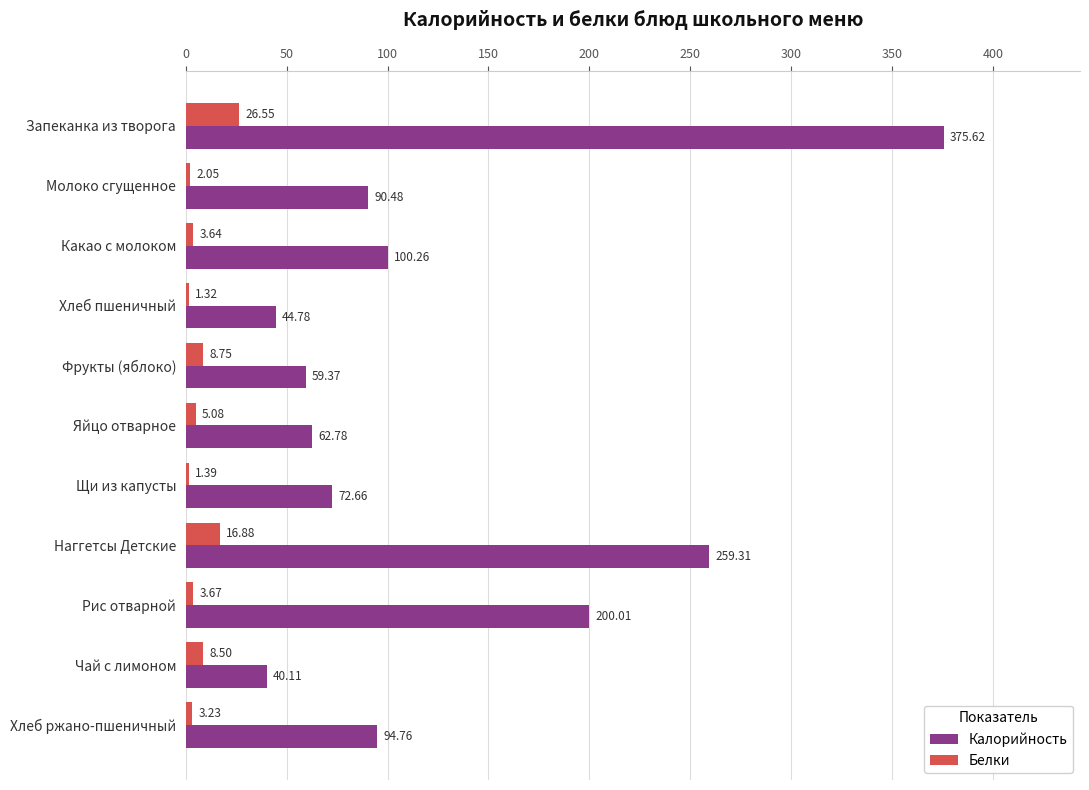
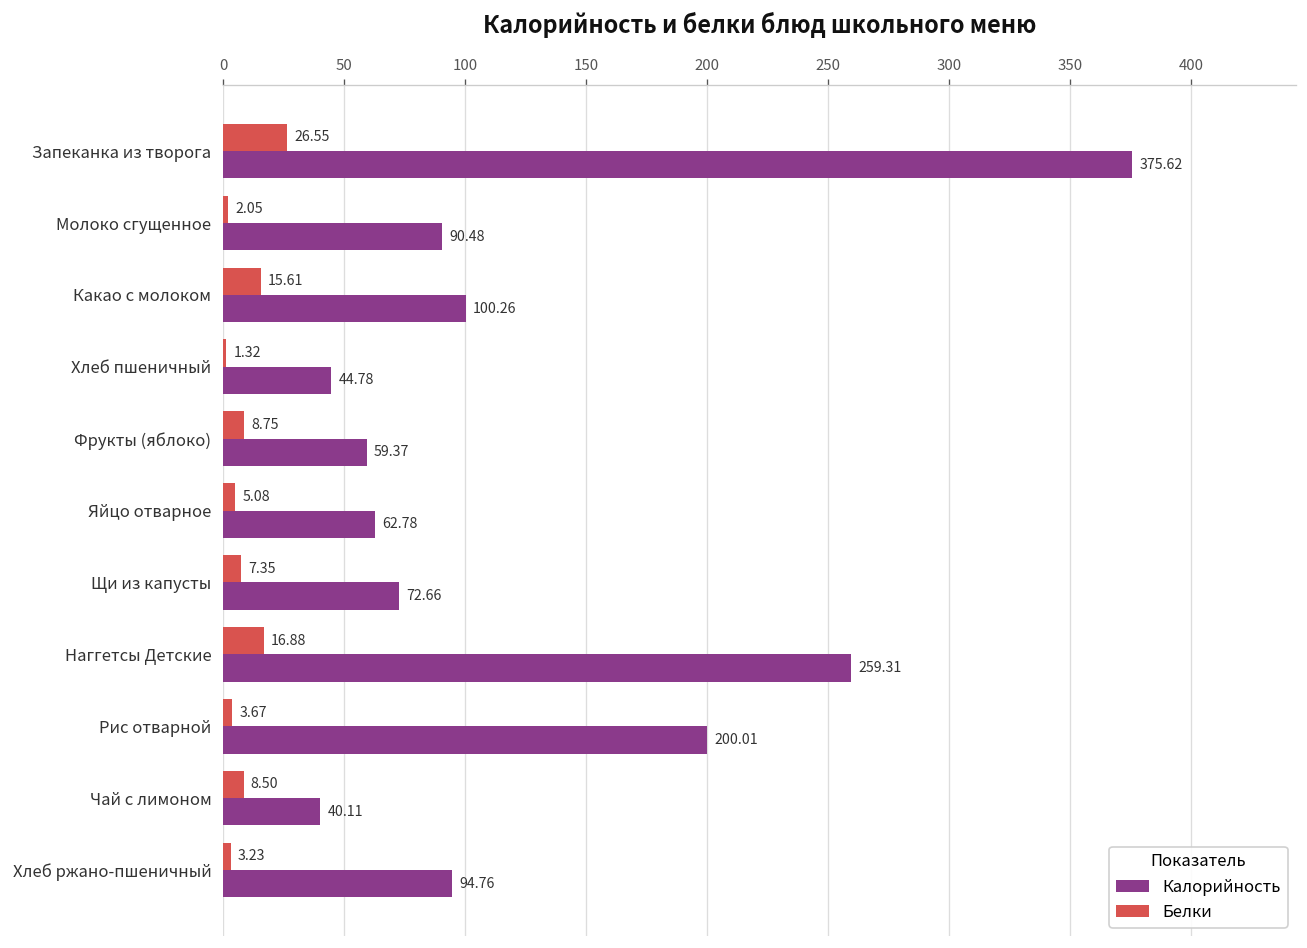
Белки, Какао с молоком: 3.64 -> 15.61
Белки, Щи из капусты: 1.39 -> 7.35
